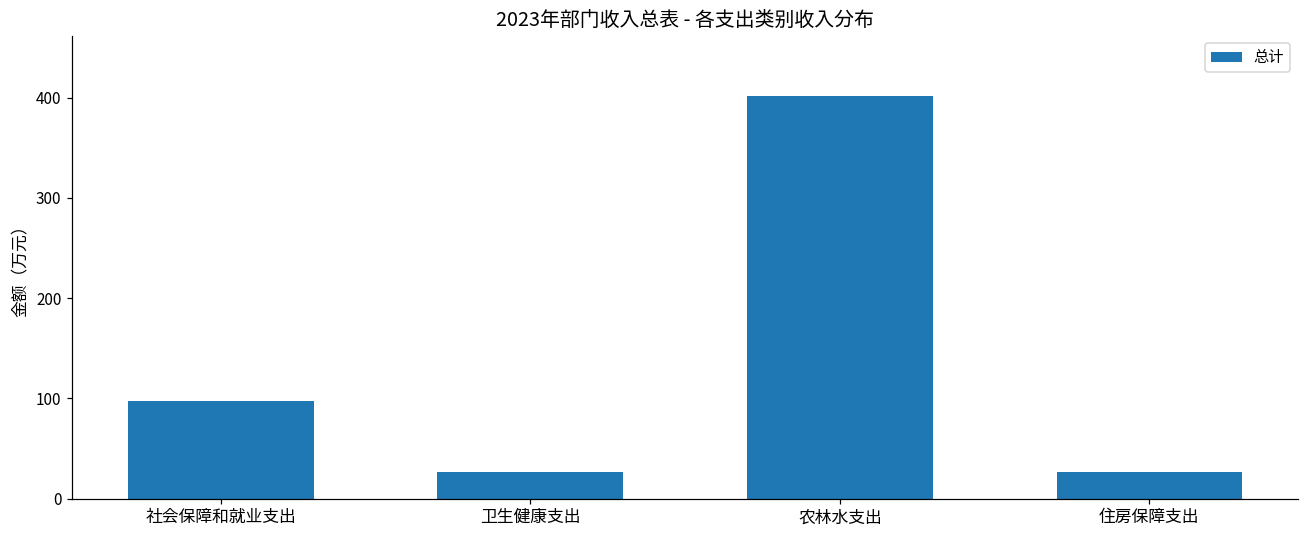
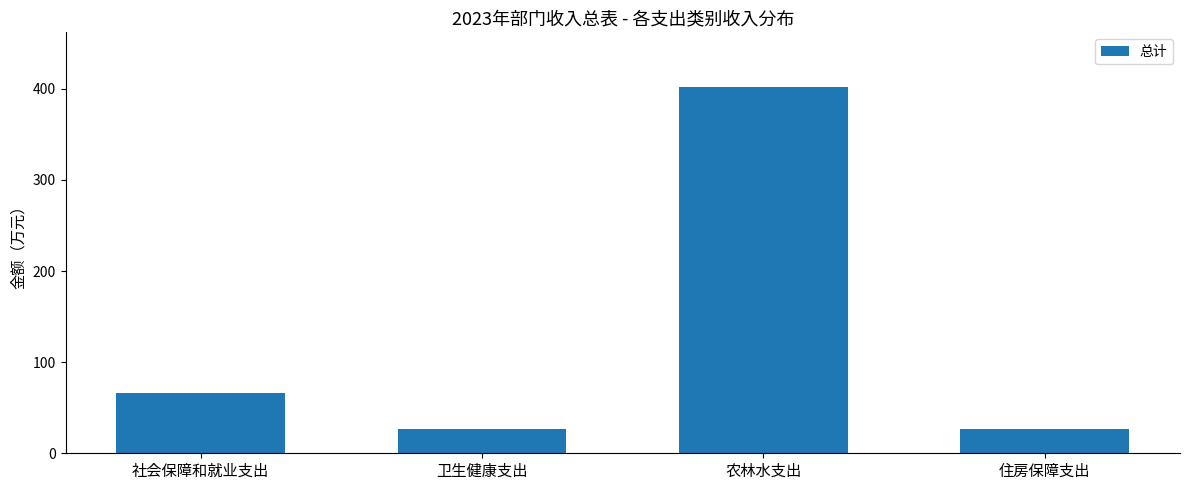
社会保障和就业支出: 100 -> 70
